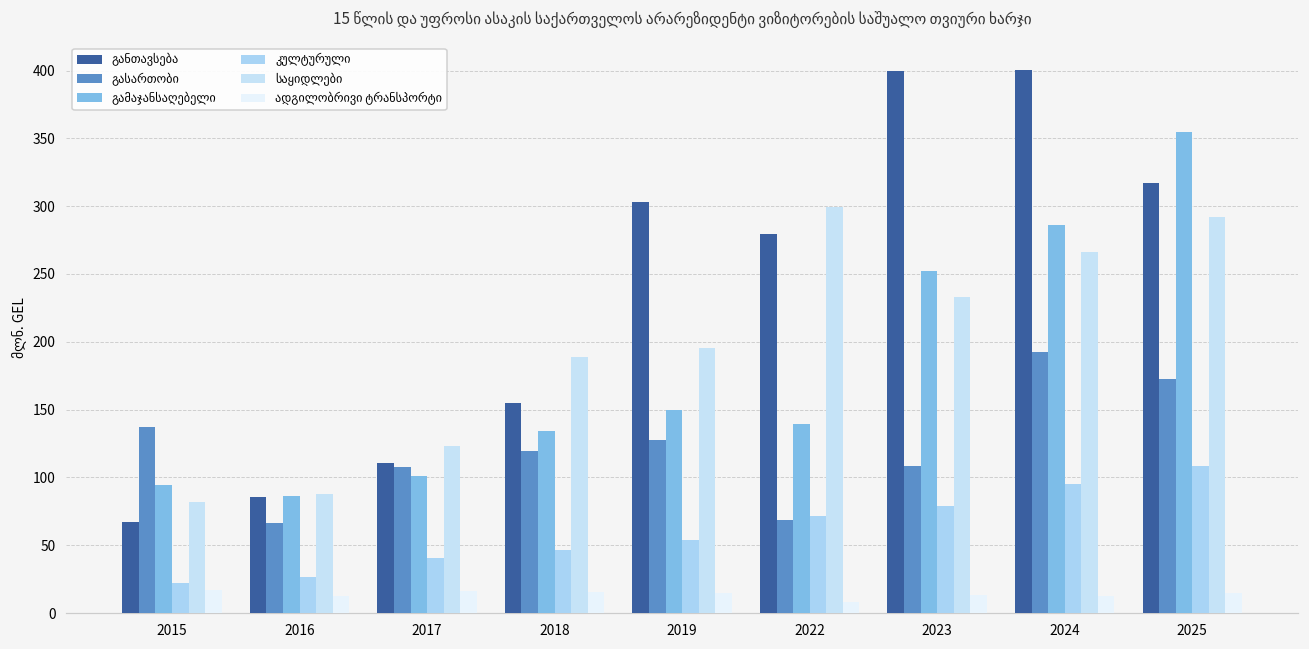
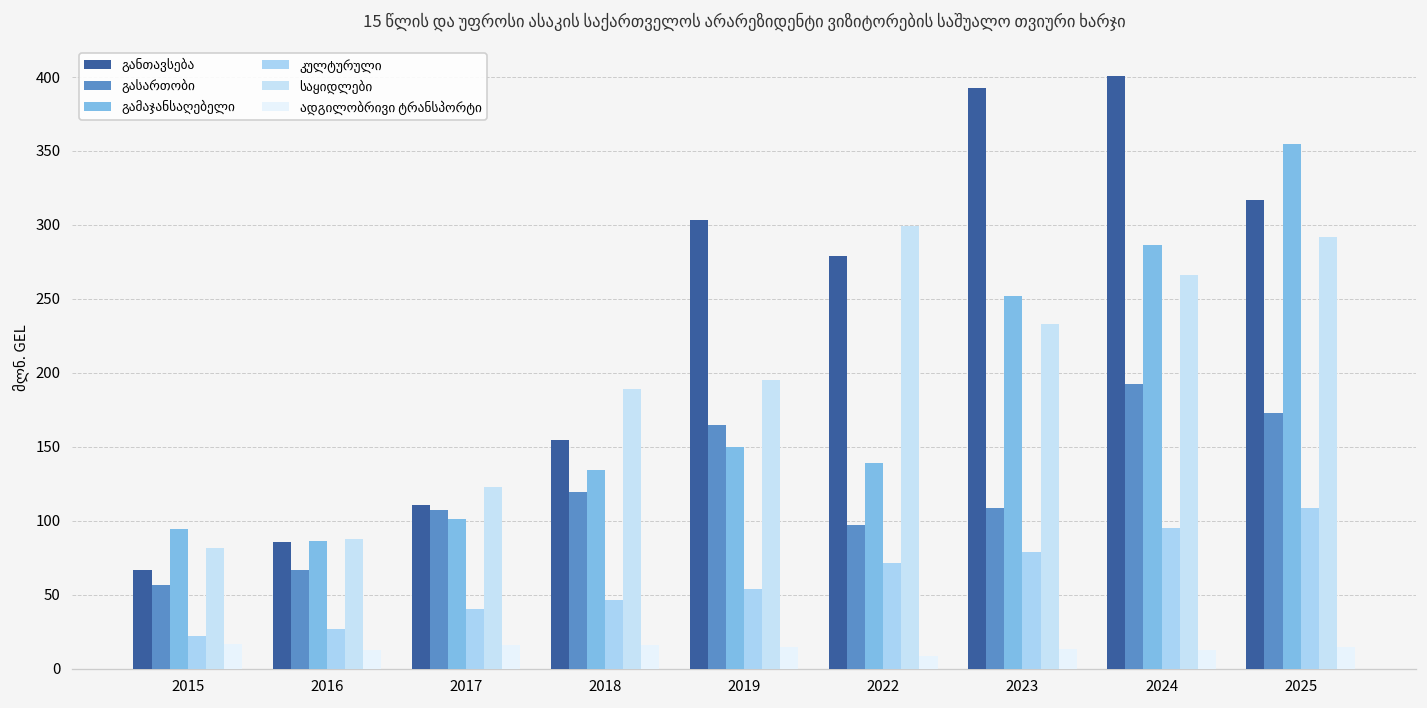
გასართობი, 2015: 137 -> 56
გასართობი, 2019: 127 -> 165
გასართობი, 2022: 68 -> 97
განთავსება, 2023: 400 -> 393
